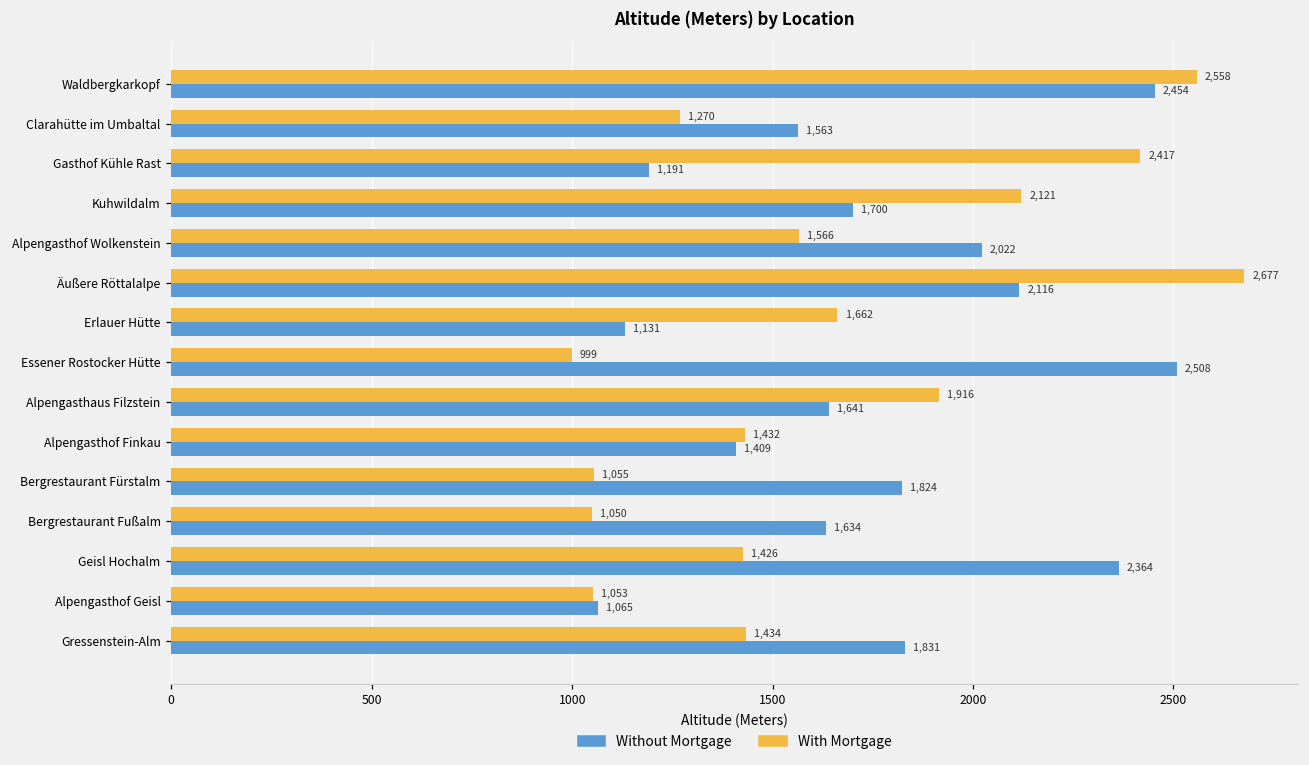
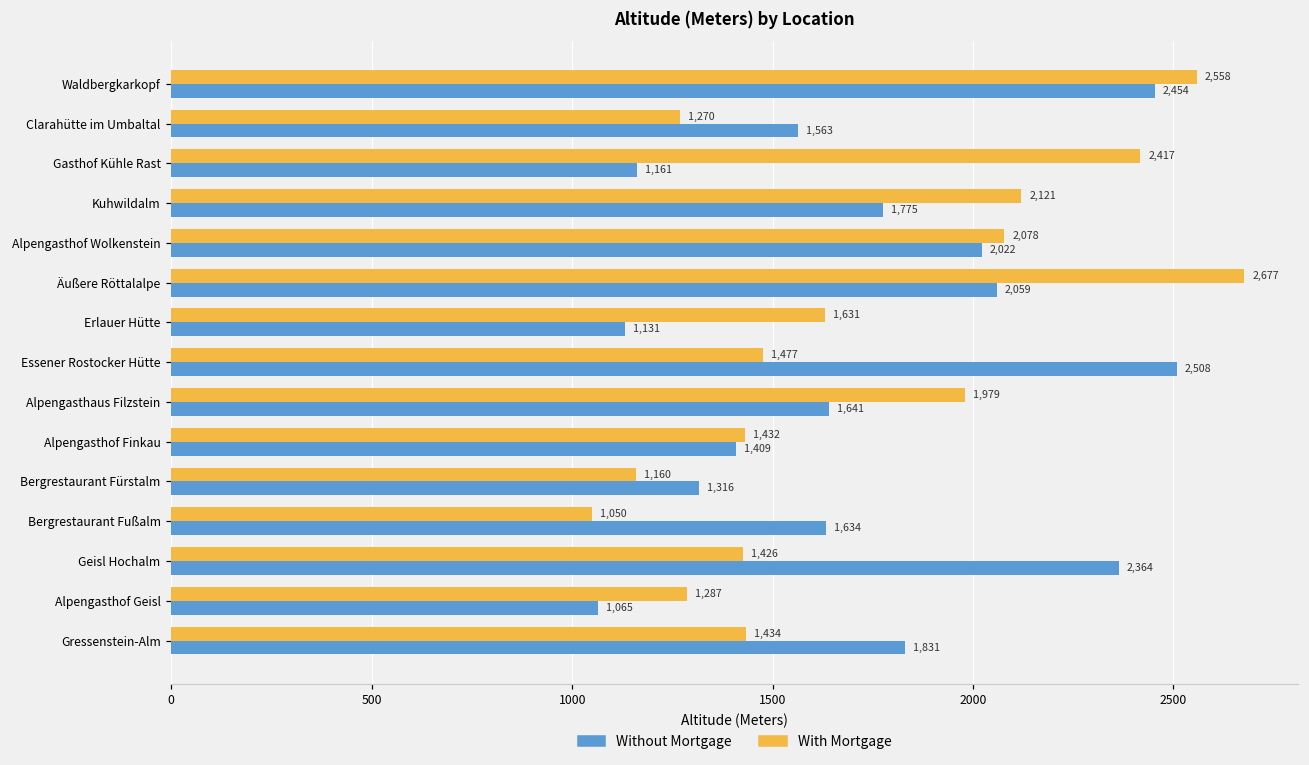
Without Mortgage, Gasthof Kühle Rast: 1,191 -> 1,161
Without Mortgage, Kuhwildalm: 1,700 -> 1,775
With Mortgage, Alpengasthof Wolkenstein: 1,566 -> 2,078
Without Mortgage, Äußere Röttalalpe: 2,116 -> 2,059
With Mortgage, Erlauer Hütte: 1,662 -> 1,631
With Mortgage, Essener Rostocker Hütte: 999 -> 1,477
With Mortgage, Alpengasthaus Filzstein: 1,916 -> 1,979
With Mortgage, Bergrestaurant Fürstalm: 1,055 -> 1,160
Without Mortgage, Bergrestaurant Fürstalm: 1,824 -> 1,316
With Mortgage, Alpengasthof Geisl: 1,053 -> 1,287
